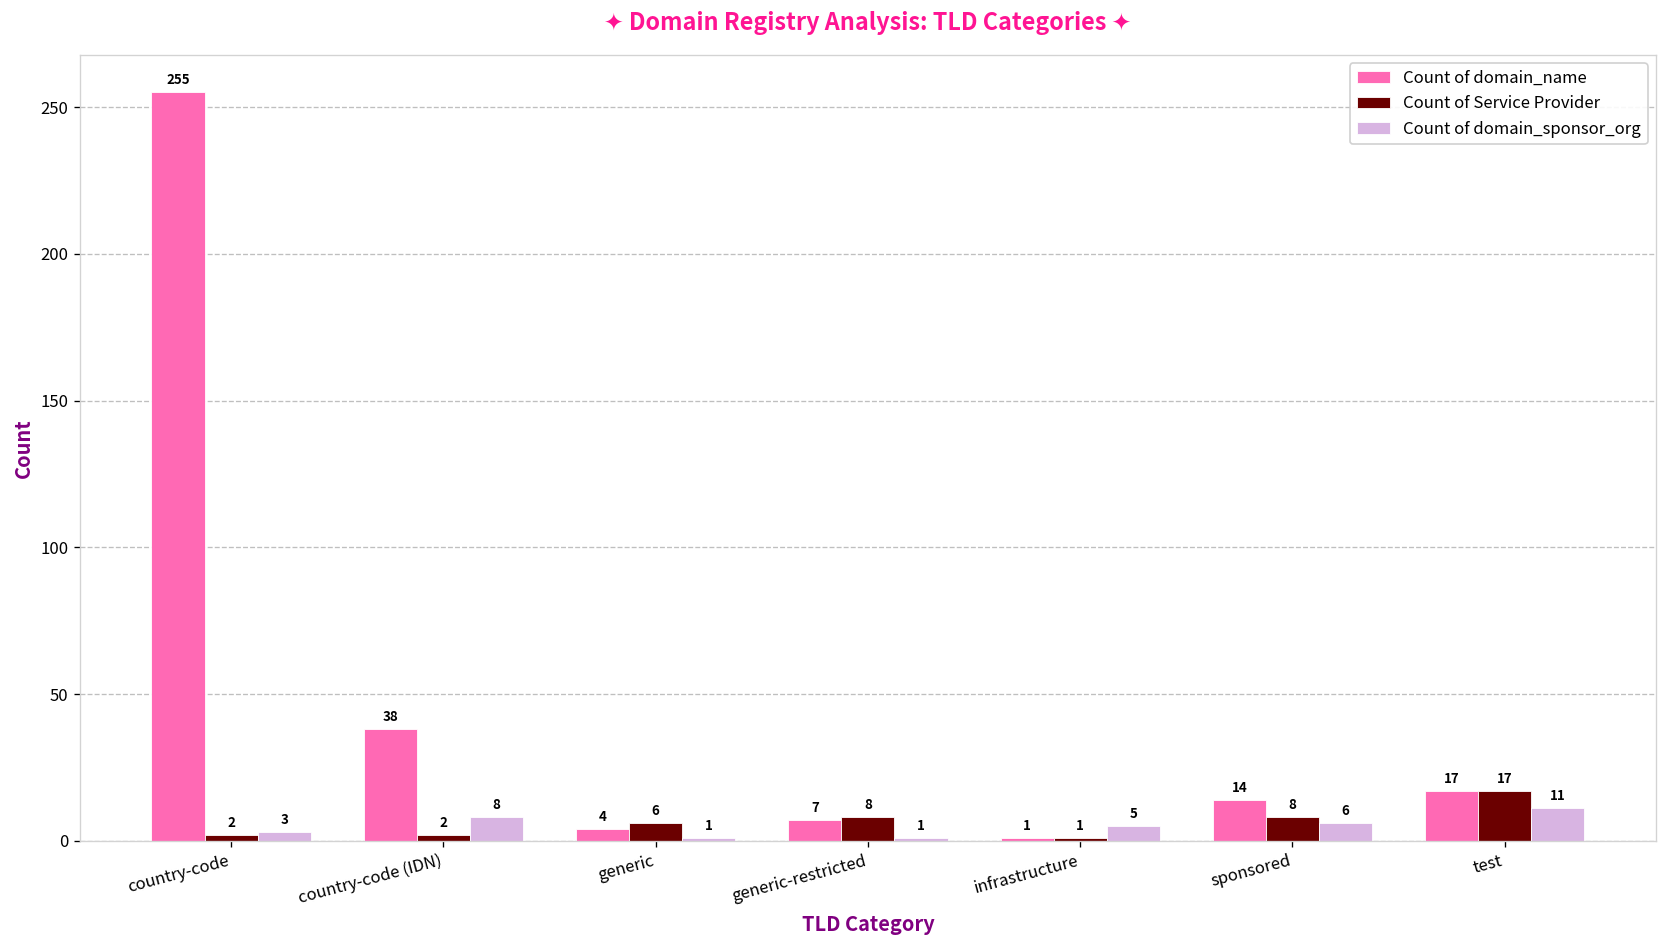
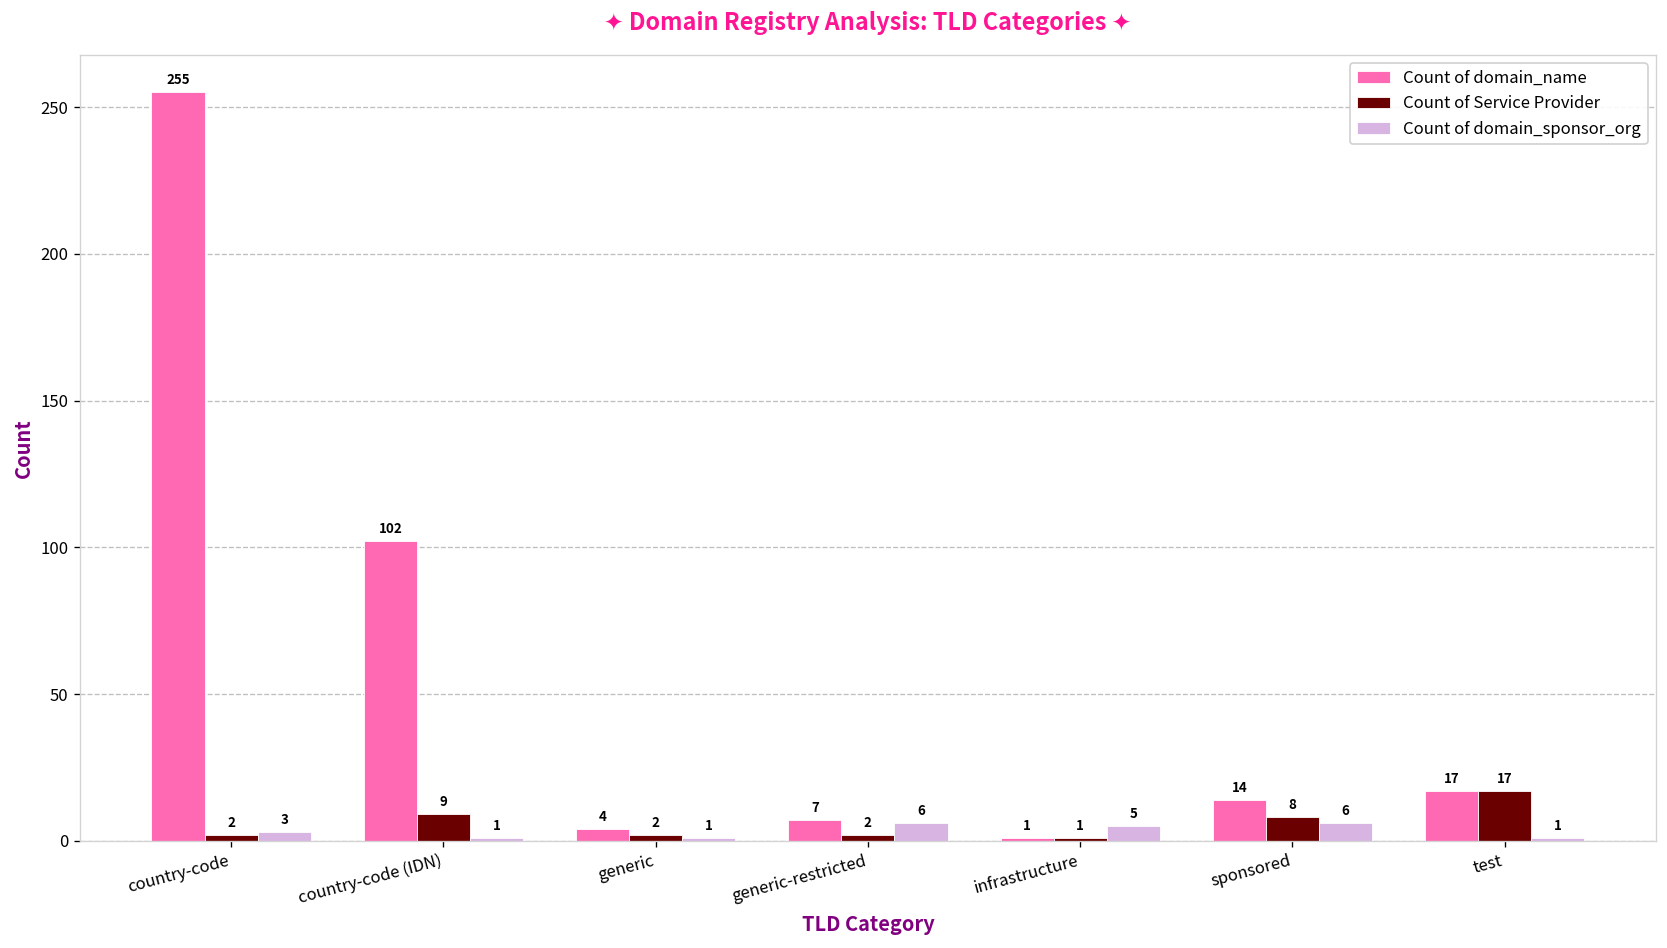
Count of domain_name, country-code (IDN): 38 -> 102
Count of Service Provider, country-code (IDN): 2 -> 9
Count of domain_sponsor_org, country-code (IDN): 8 -> 1
Count of Service Provider, generic: 6 -> 2
Count of Service Provider, generic-restricted: 8 -> 2
Count of domain_sponsor_org, generic-restricted: 1 -> 6
Count of domain_sponsor_org, test: 11 -> 1
